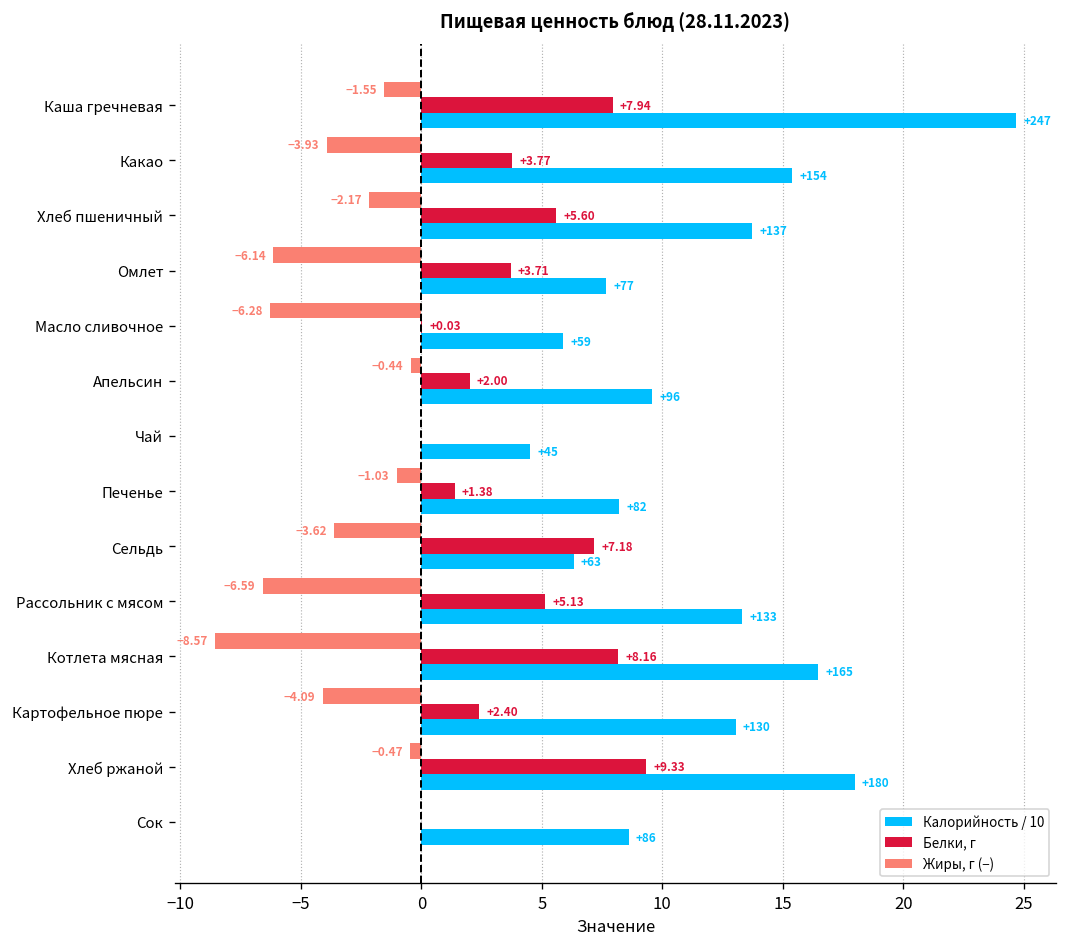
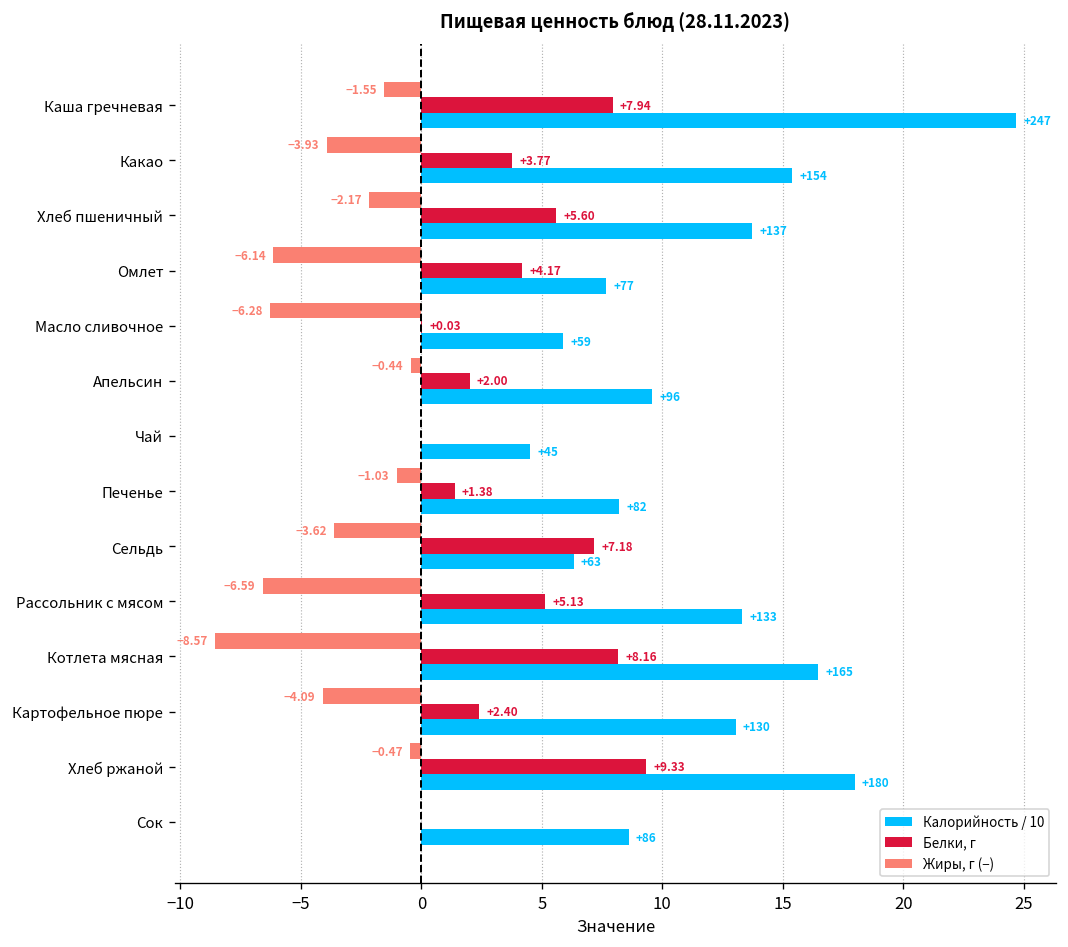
Белки, г, Омлет: +3.71 -> +4.17
